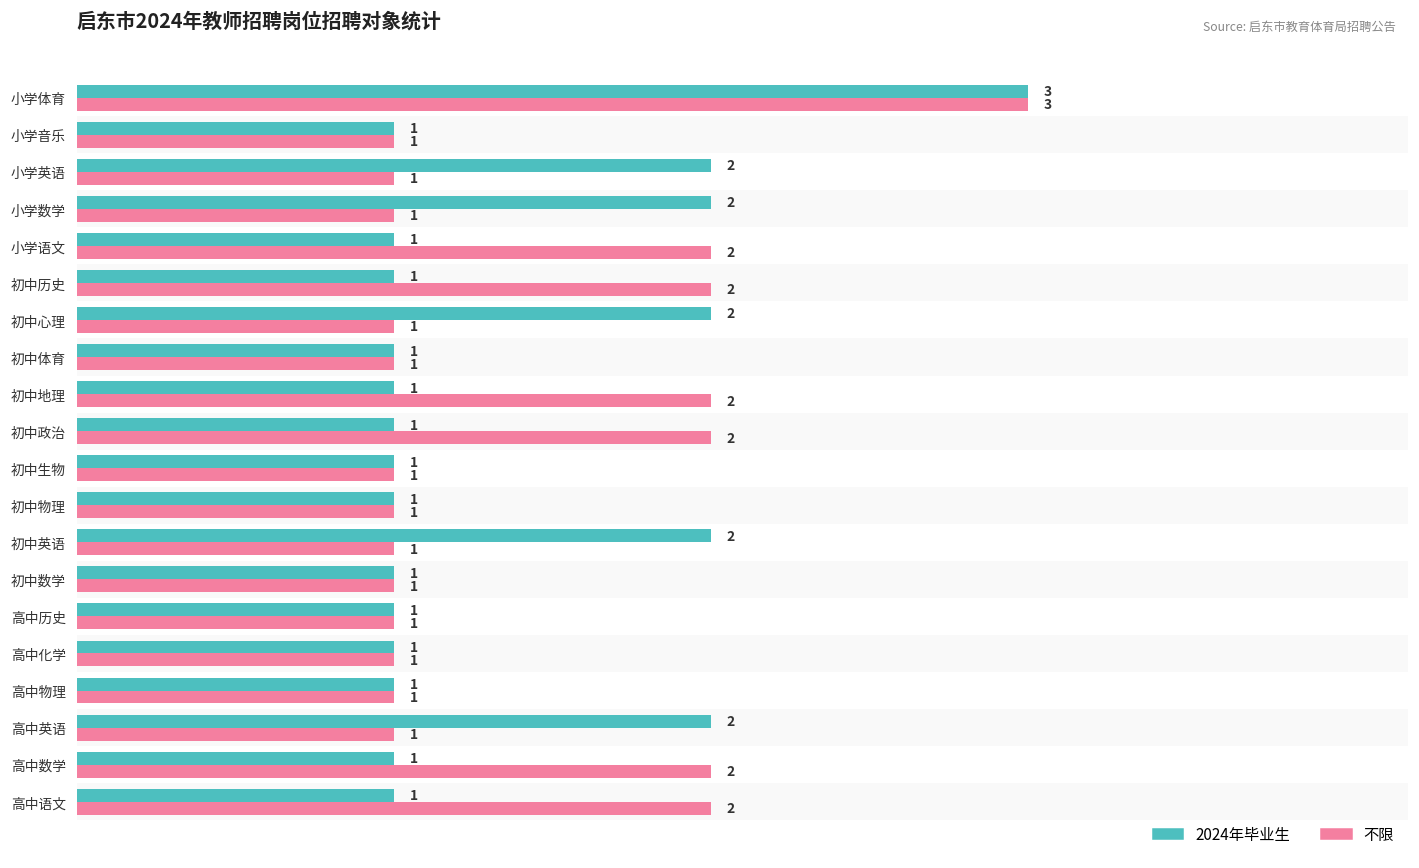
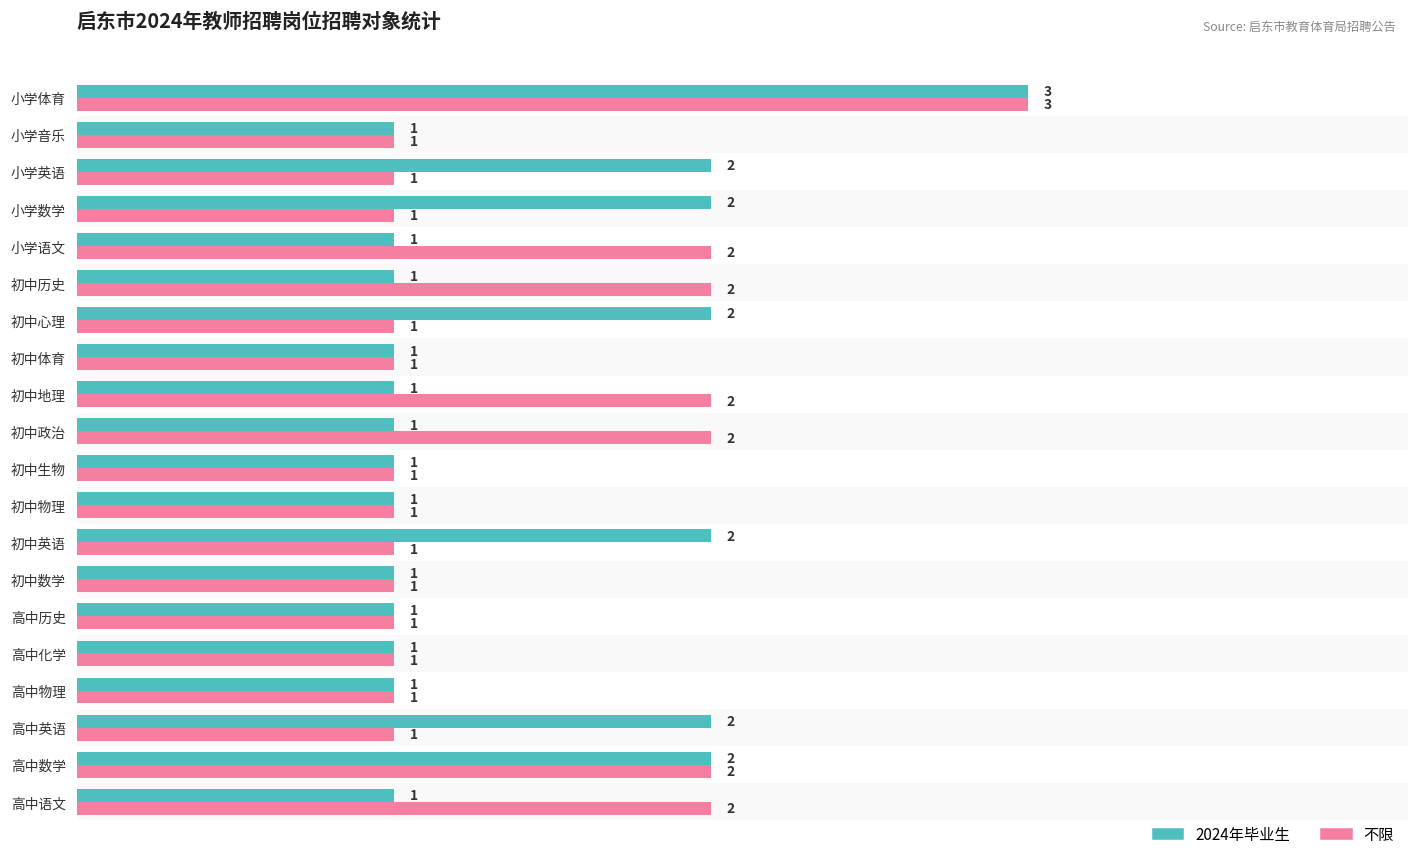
2024年毕业生, 高中数学: 1 -> 2
